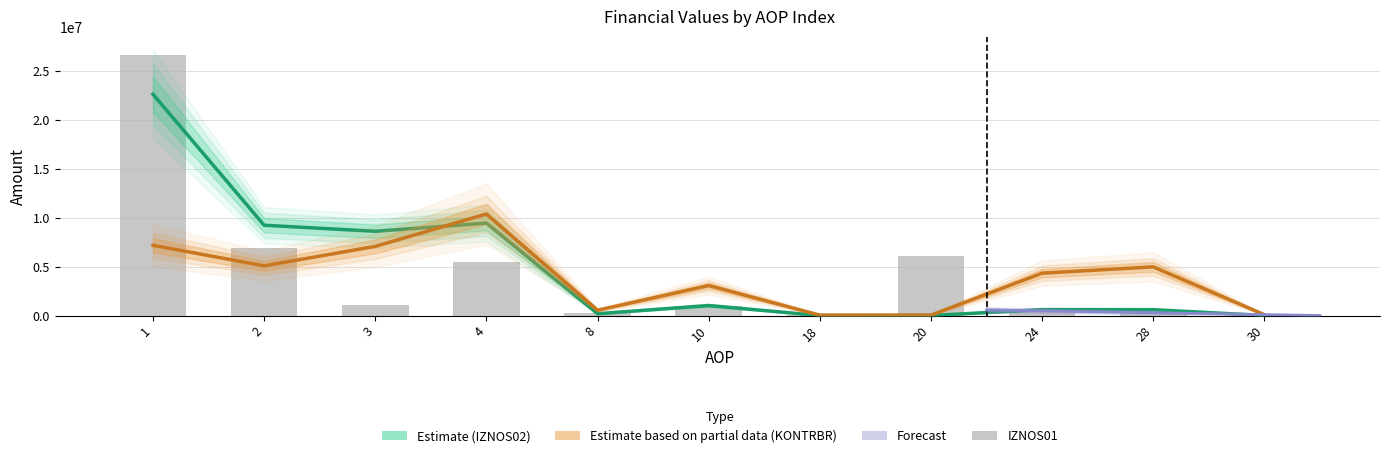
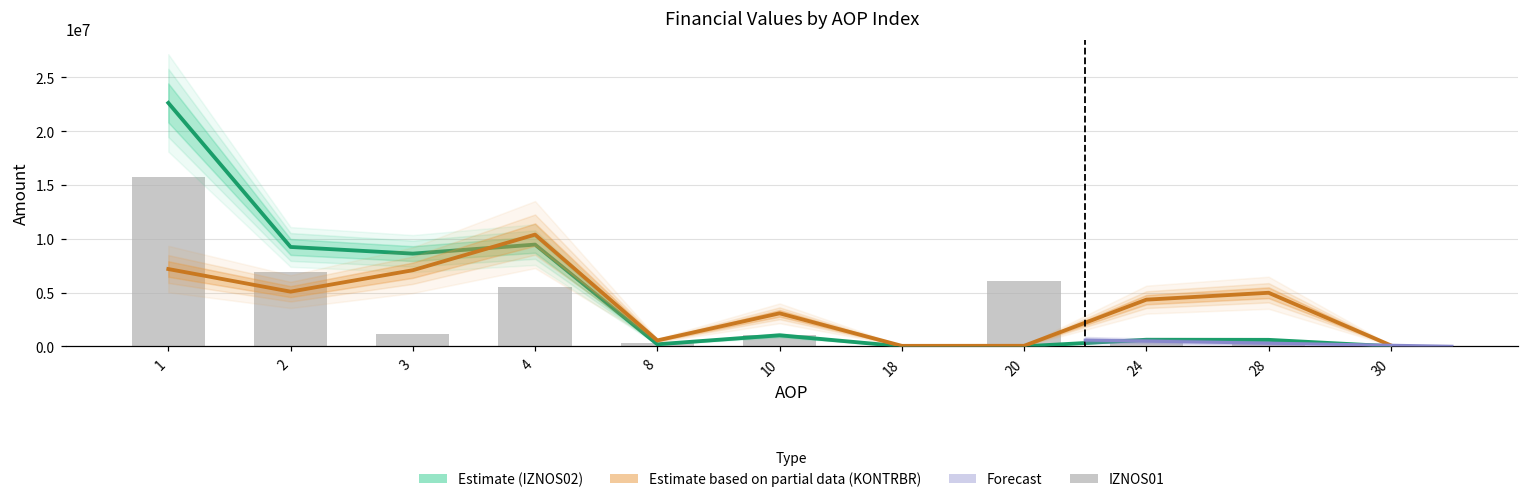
IZNOS01, 1: 27000000 -> 16000000
